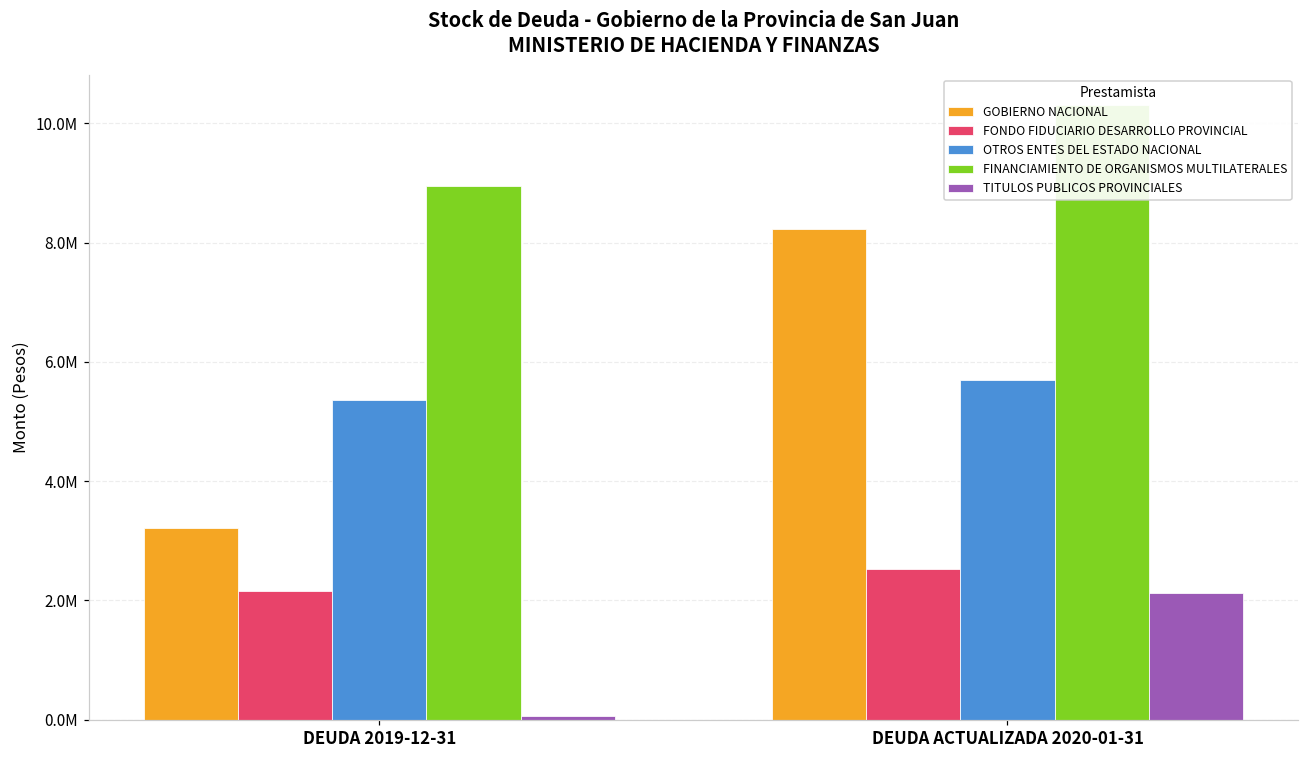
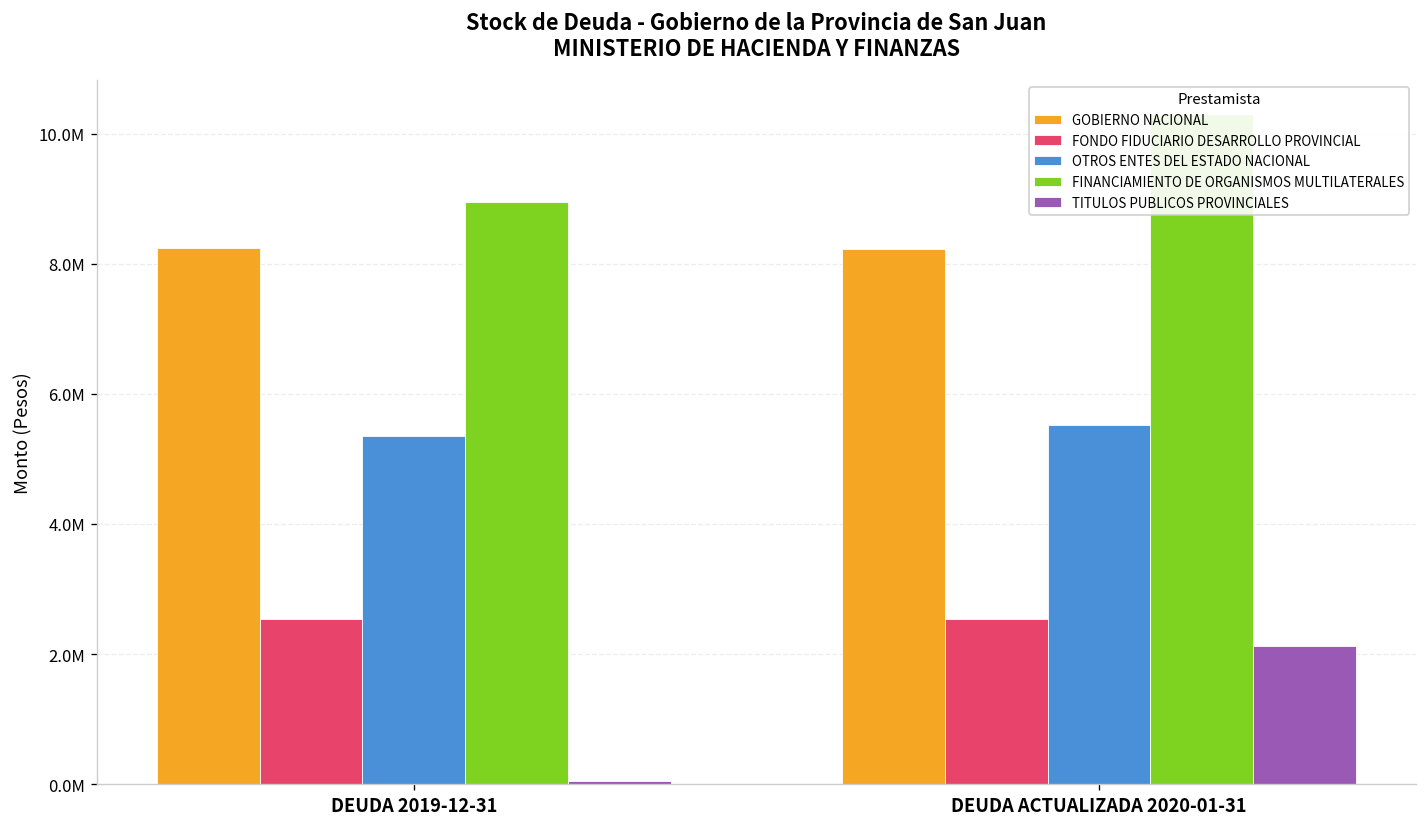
GOBIERNO NACIONAL, DEUDA 2019-12-31: 3200000 -> 8200000
FONDO FIDUCIARIO DESARROLLO PROVINCIAL, DEUDA 2019-12-31: 2200000 -> 2500000
OTROS ENTES DEL ESTADO NACIONAL, DEUDA ACTUALIZADA 2020-01-31: 5700000 -> 5500000
